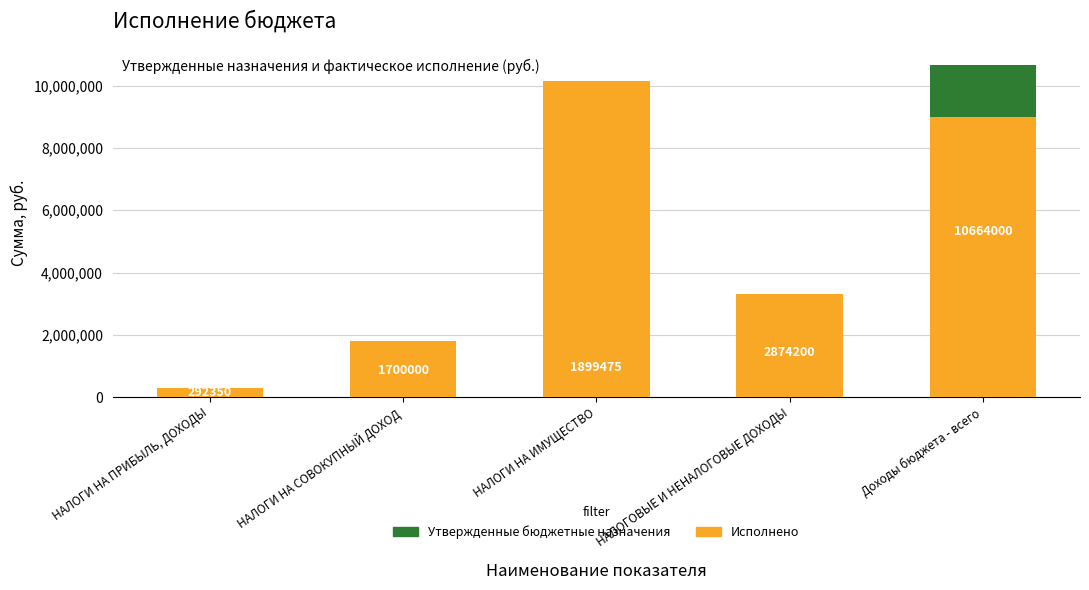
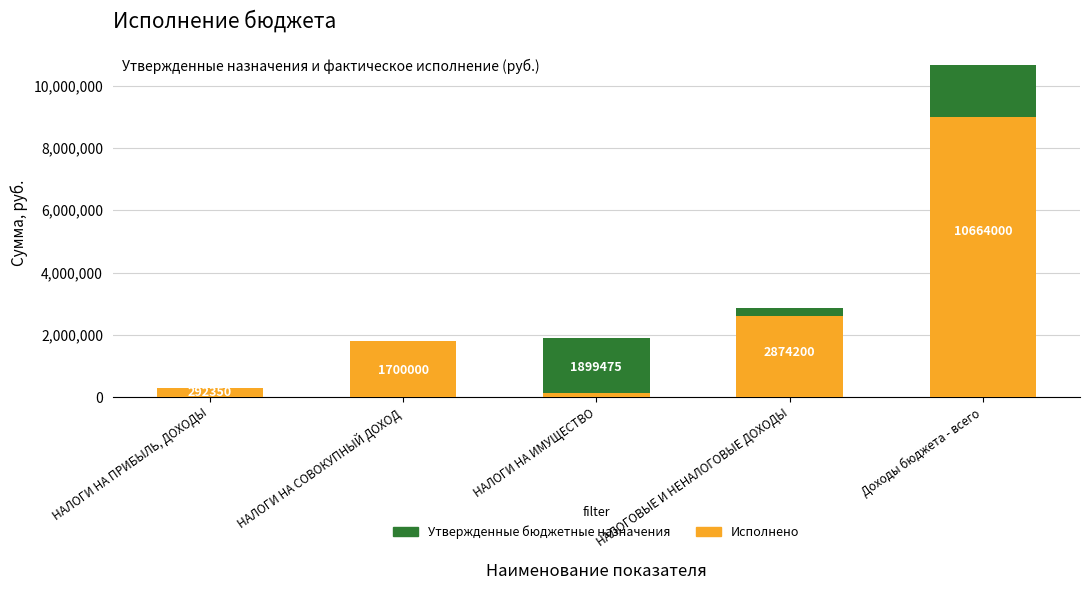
Исполнено, НАЛОГИ НА ИМУЩЕСТВО: 10,100,000 -> 100,000
Исполнено, НАЛОГОВЫЕ И НЕНАЛОГОВЫЕ ДОХОДЫ: 3,300,000 -> 2,600,000
